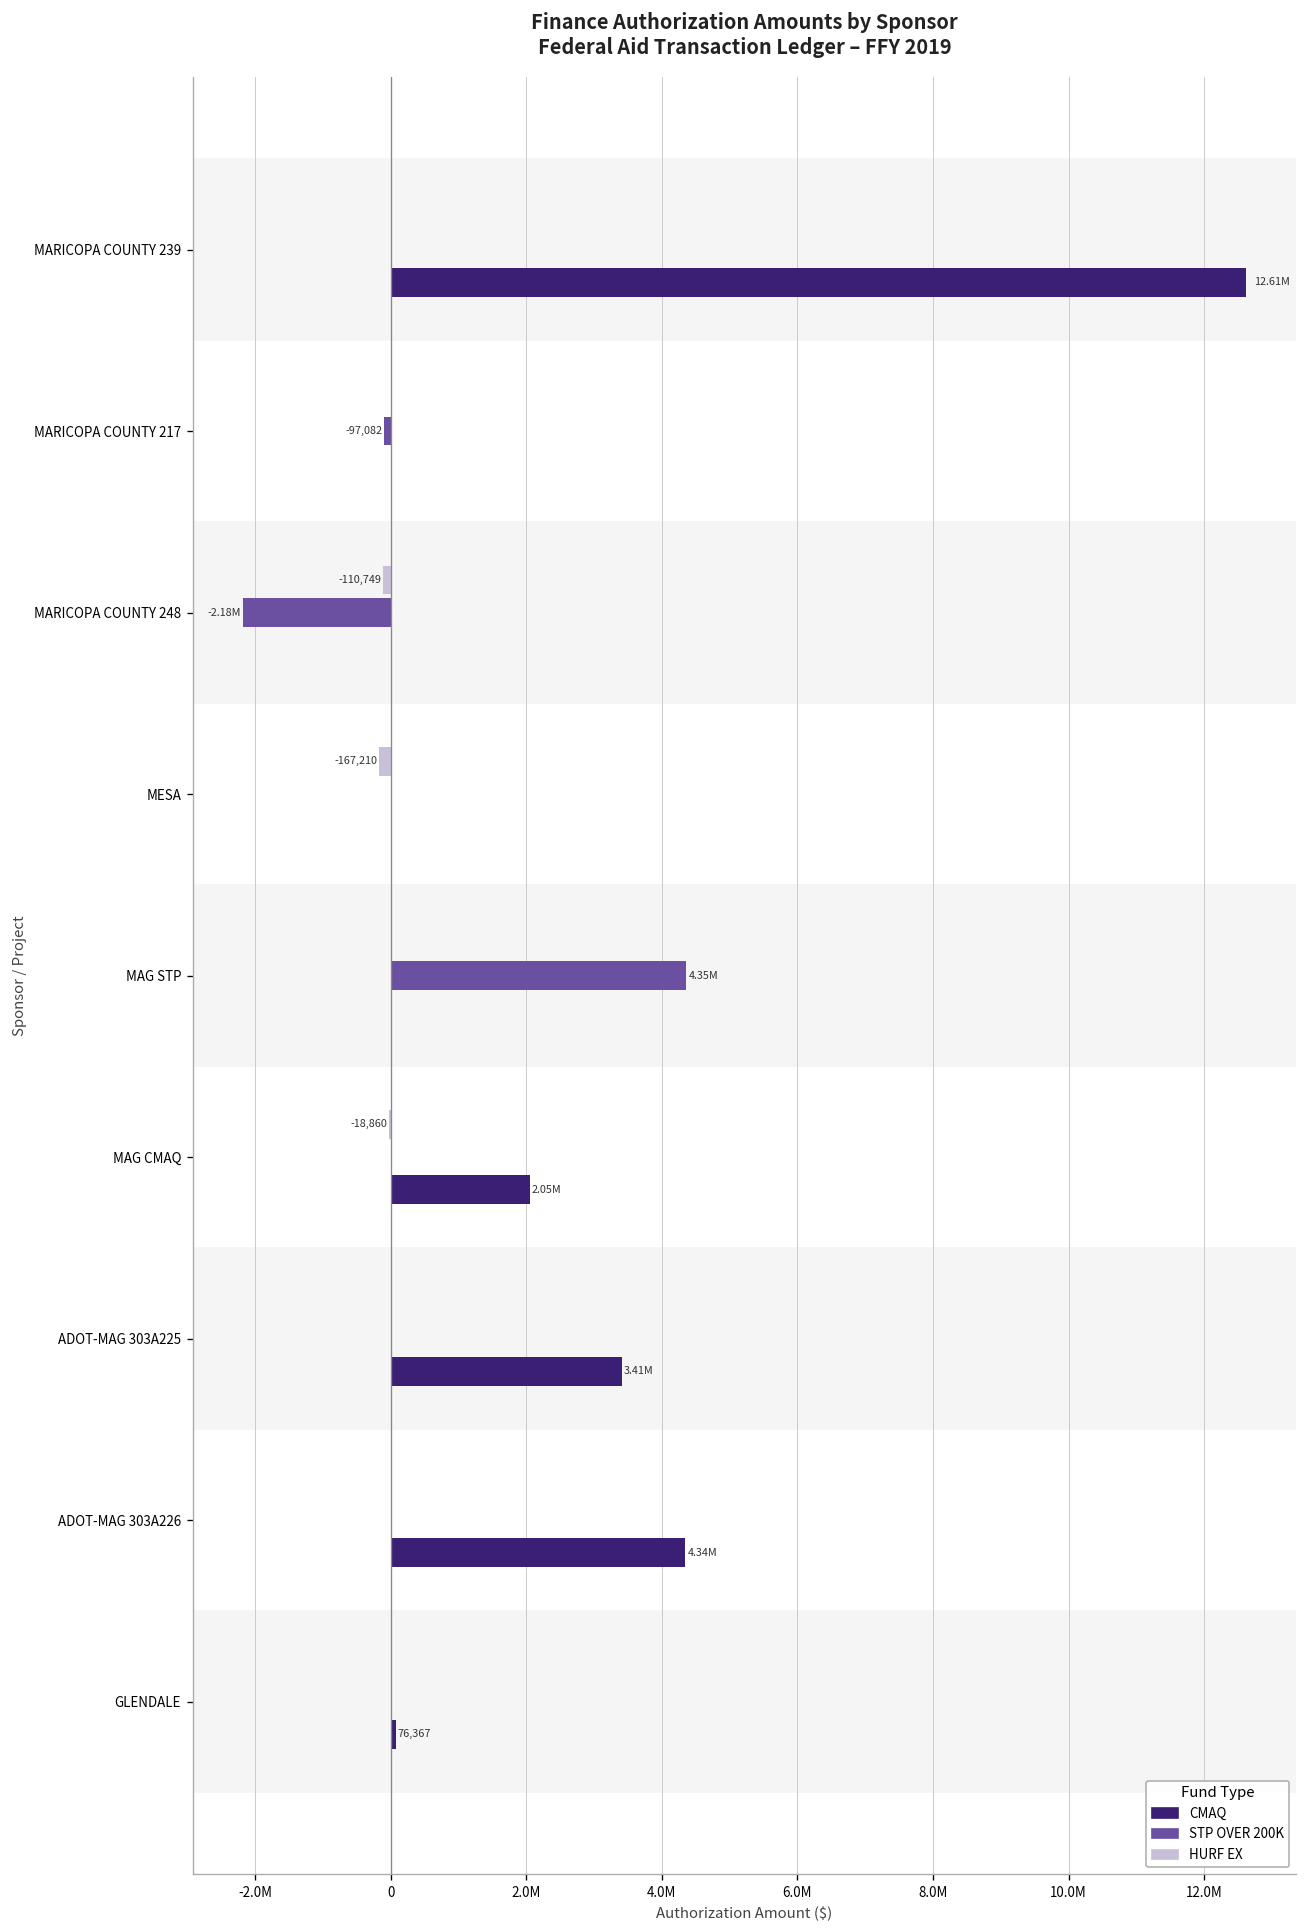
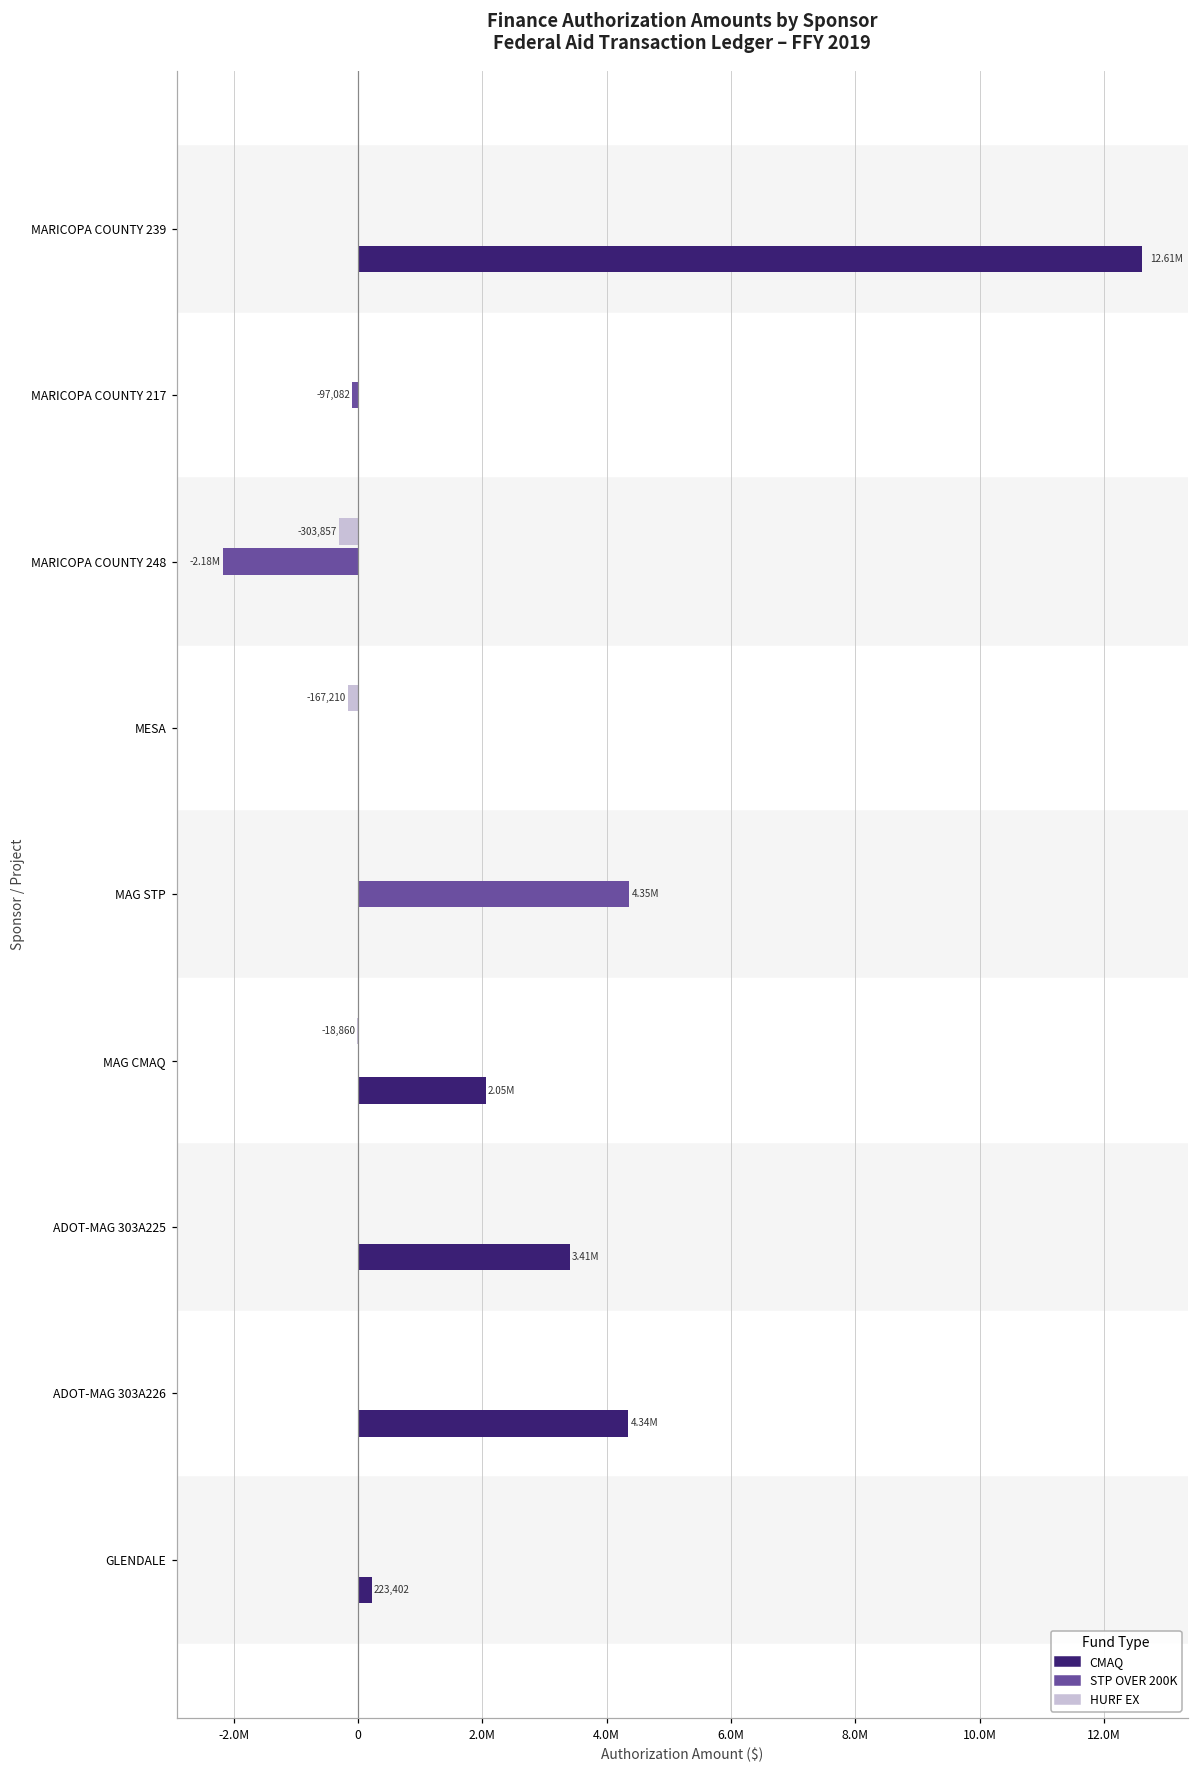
HURF EX, MARICOPA COUNTY 248: -110,749 -> -303,857
CMAQ, GLENDALE: 76,367 -> 223,402
